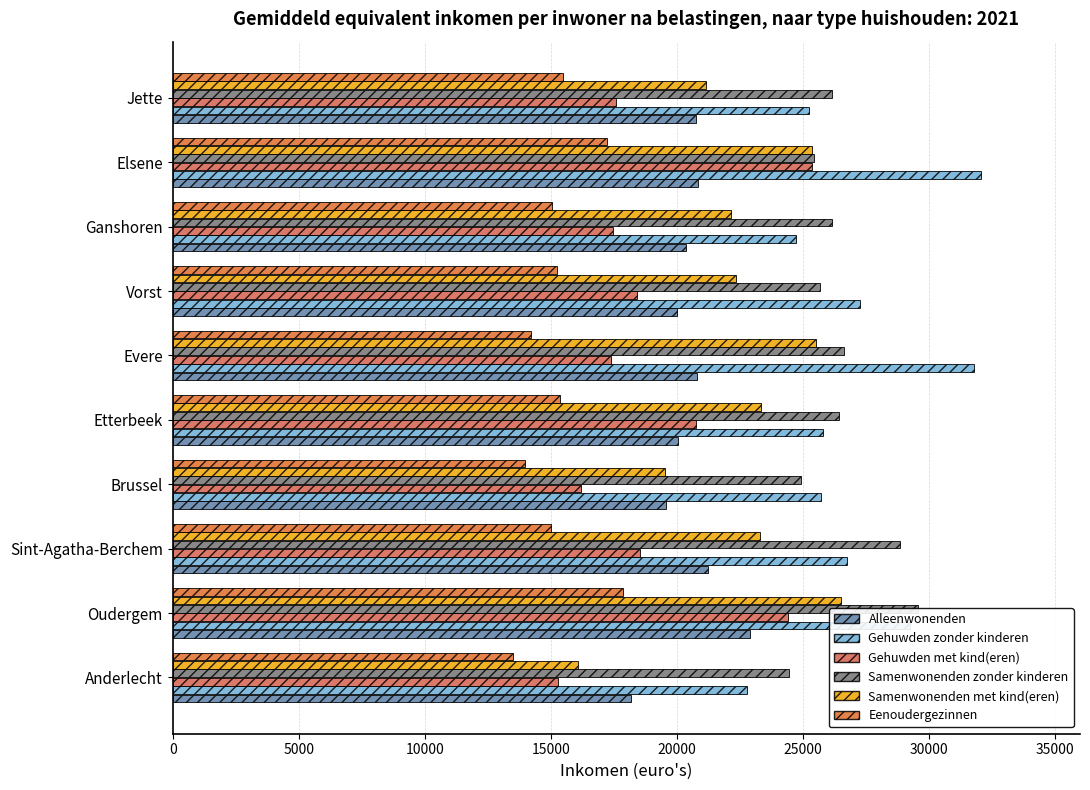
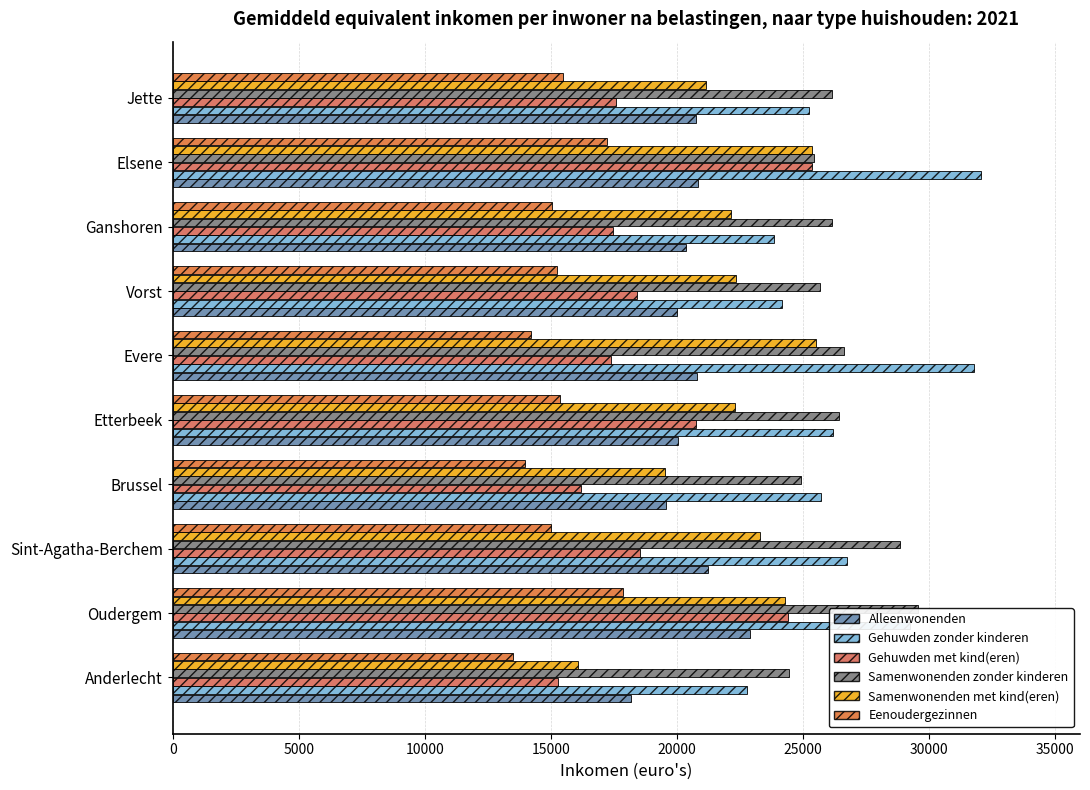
Gehuwden zonder kinderen, Ganshoren: 24700 -> 23900
Gehuwden zonder kinderen, Vorst: 27300 -> 24200
Samenwonenden met kind(eren), Etterbeek: 23400 -> 22300
Gehuwden zonder kinderen, Etterbeek: 25800 -> 26200
Samenwonenden met kind(eren), Oudergem: 26500 -> 24300
